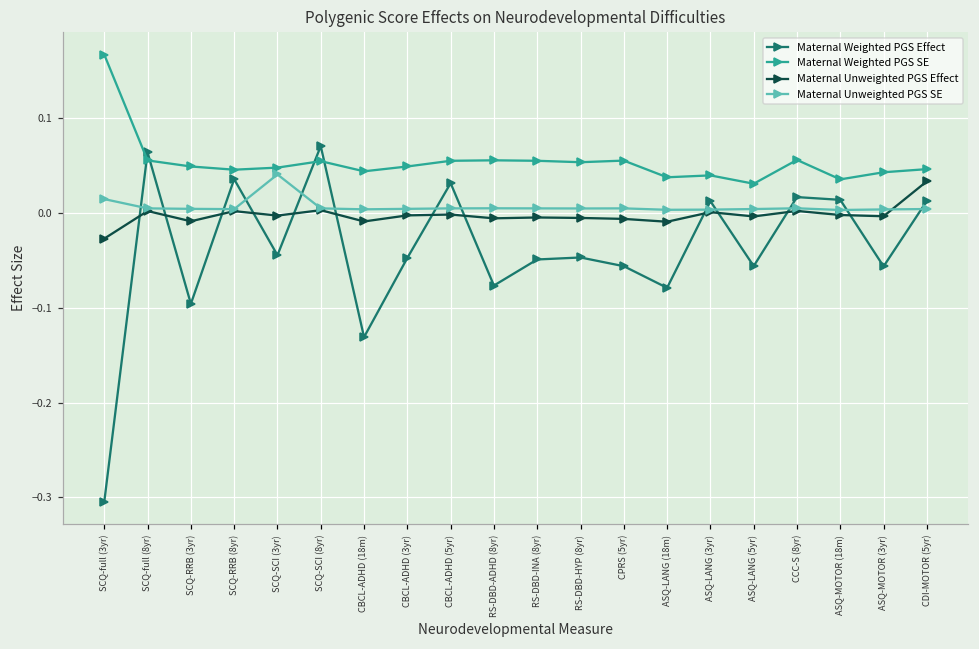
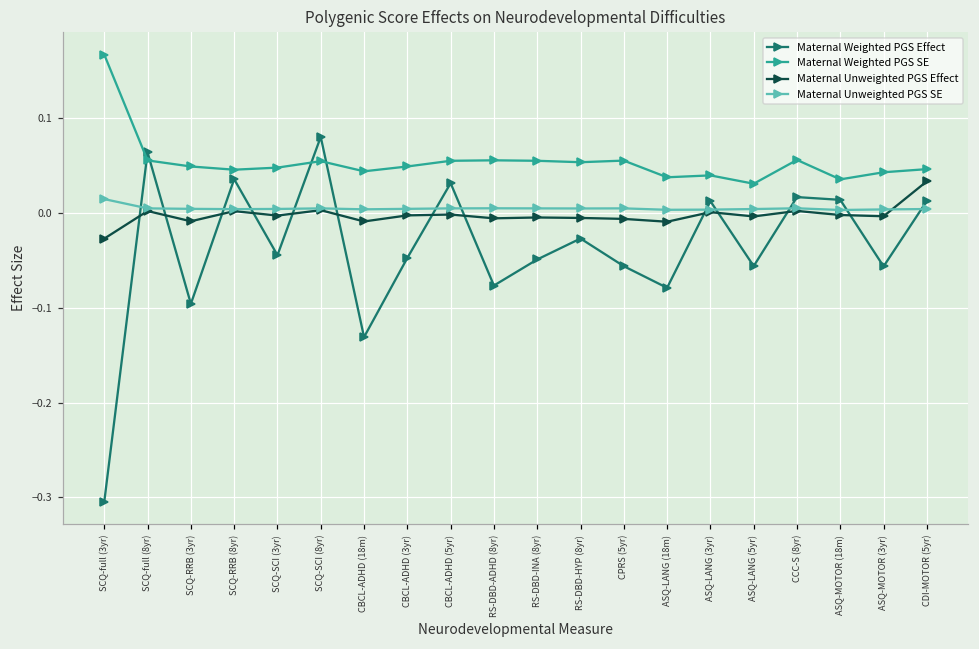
Maternal Unweighted PGS SE, SCQ-SCI (3yr): 0.04 -> 0.00
Maternal Weighted PGS Effect, SCQ-SCI (8yr): 0.07 -> 0.08
Maternal Weighted PGS Effect, RS-DBD-HYP (8yr): -0.05 -> -0.03
